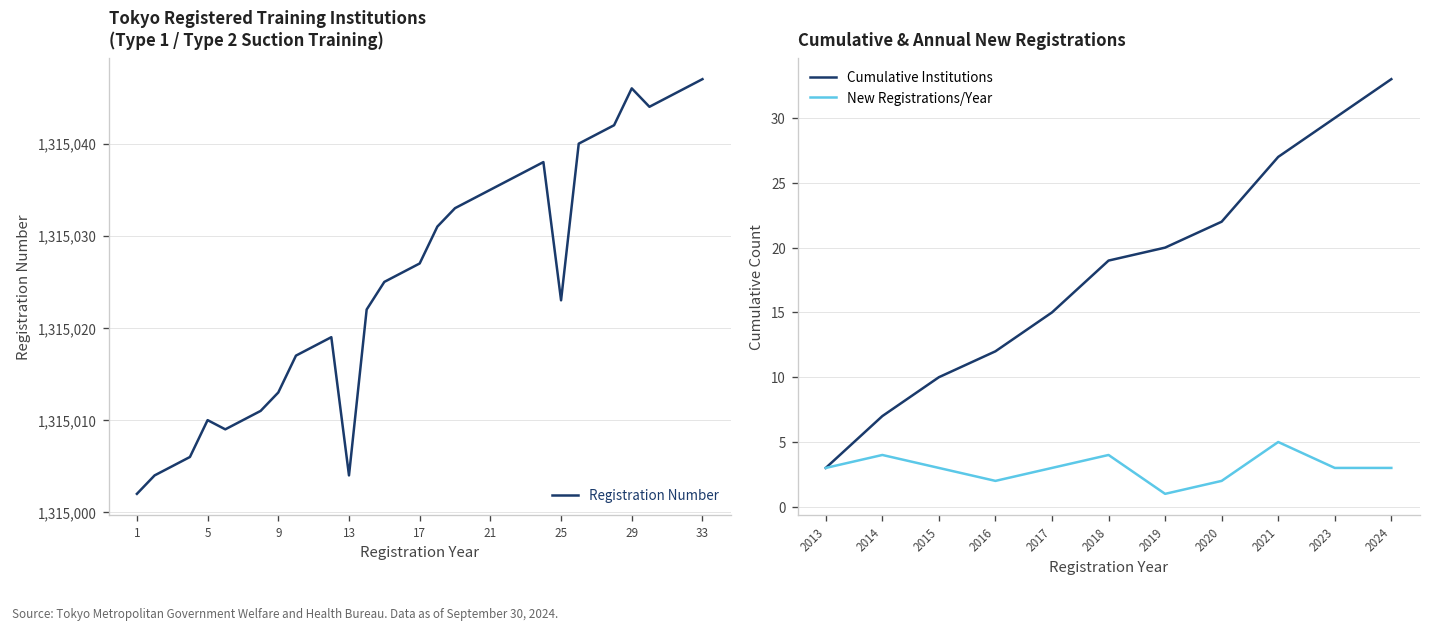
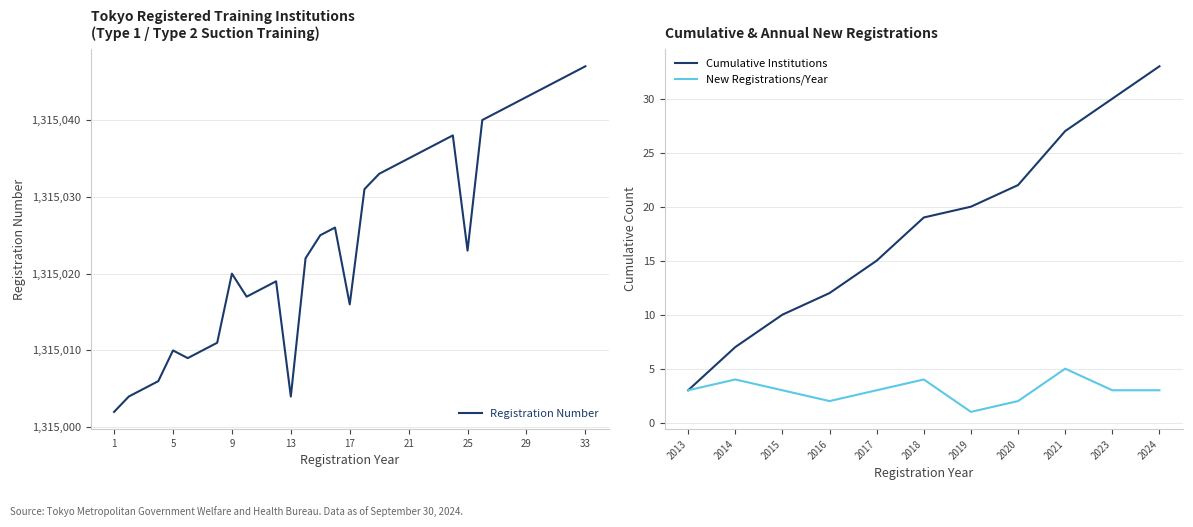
Tokyo Registered Training Institutions (Type 1 / Type 2 Suction Training), 9: 1,315,013 -> 1,315,020
Tokyo Registered Training Institutions (Type 1 / Type 2 Suction Training), 17: 1,315,027 -> 1,315,016
Tokyo Registered Training Institutions (Type 1 / Type 2 Suction Training), 29: 1,315,046 -> 1,315,043
